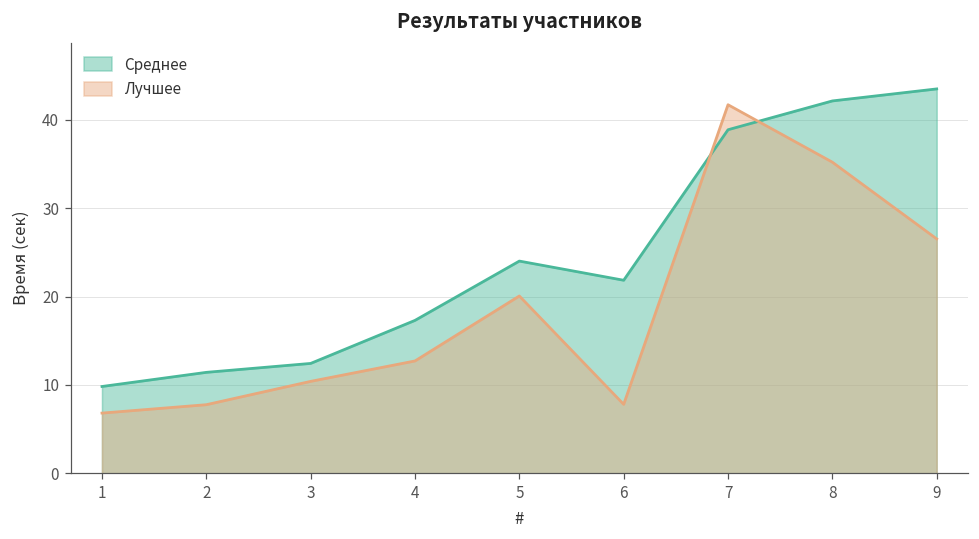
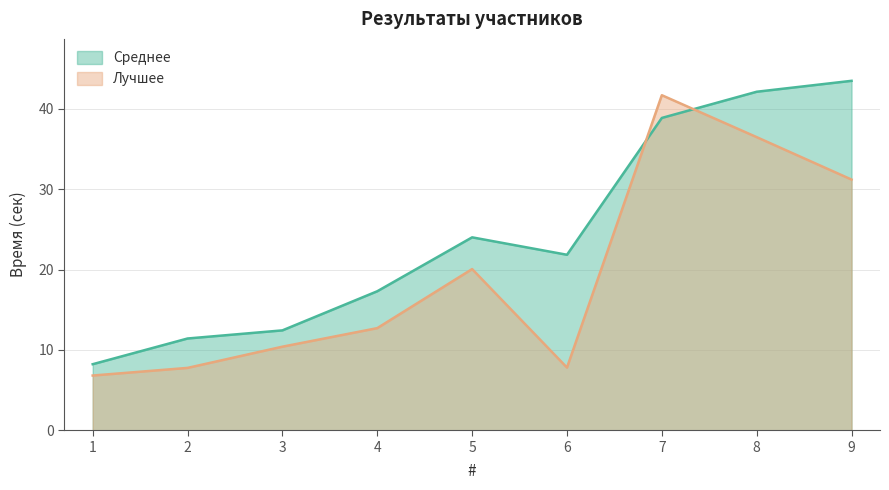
Среднее, 1: 10 -> 8
Лучшее, 8: 35 -> 36
Лучшее, 9: 27 -> 31
